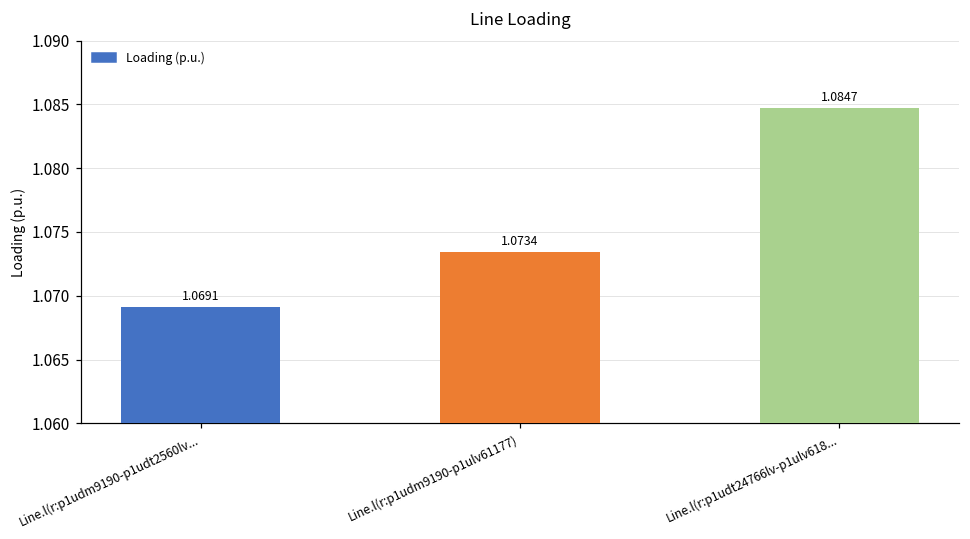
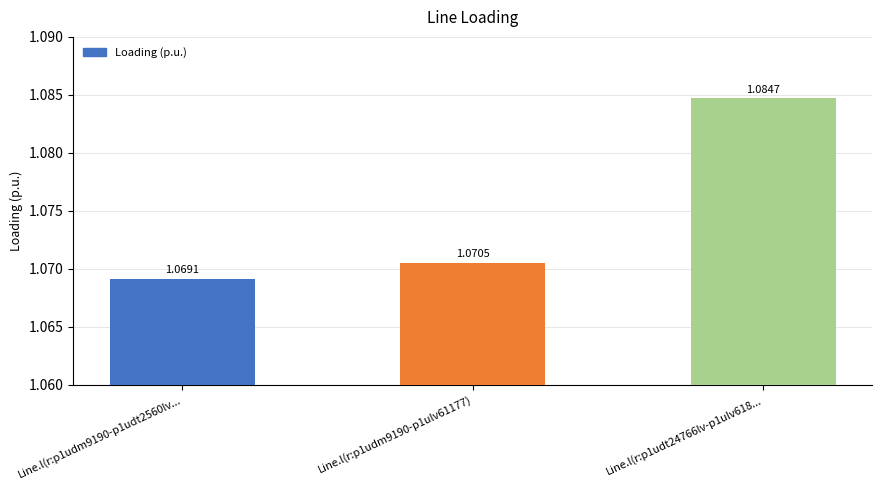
Line.l(r:p1udm9190-p1ulv61177): 1.0734 -> 1.0705
